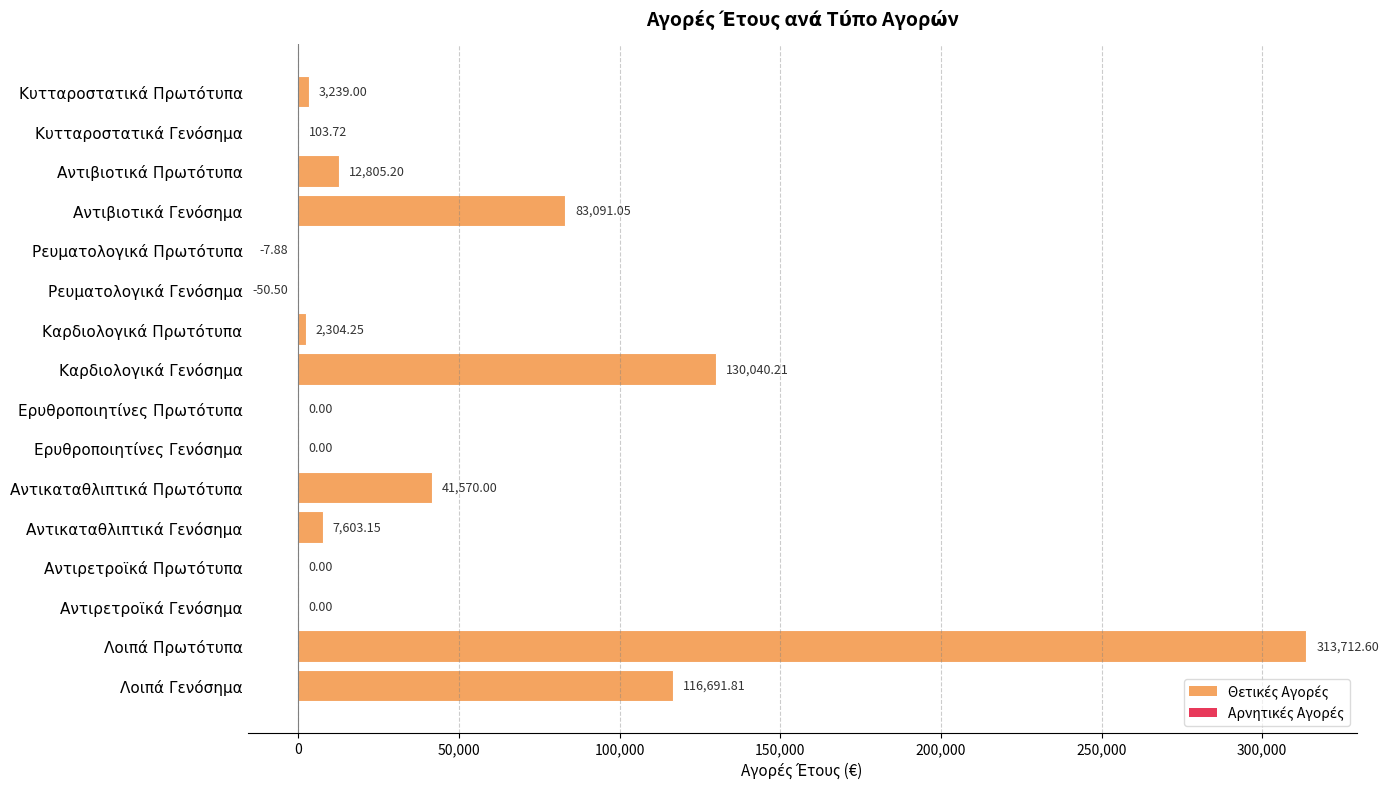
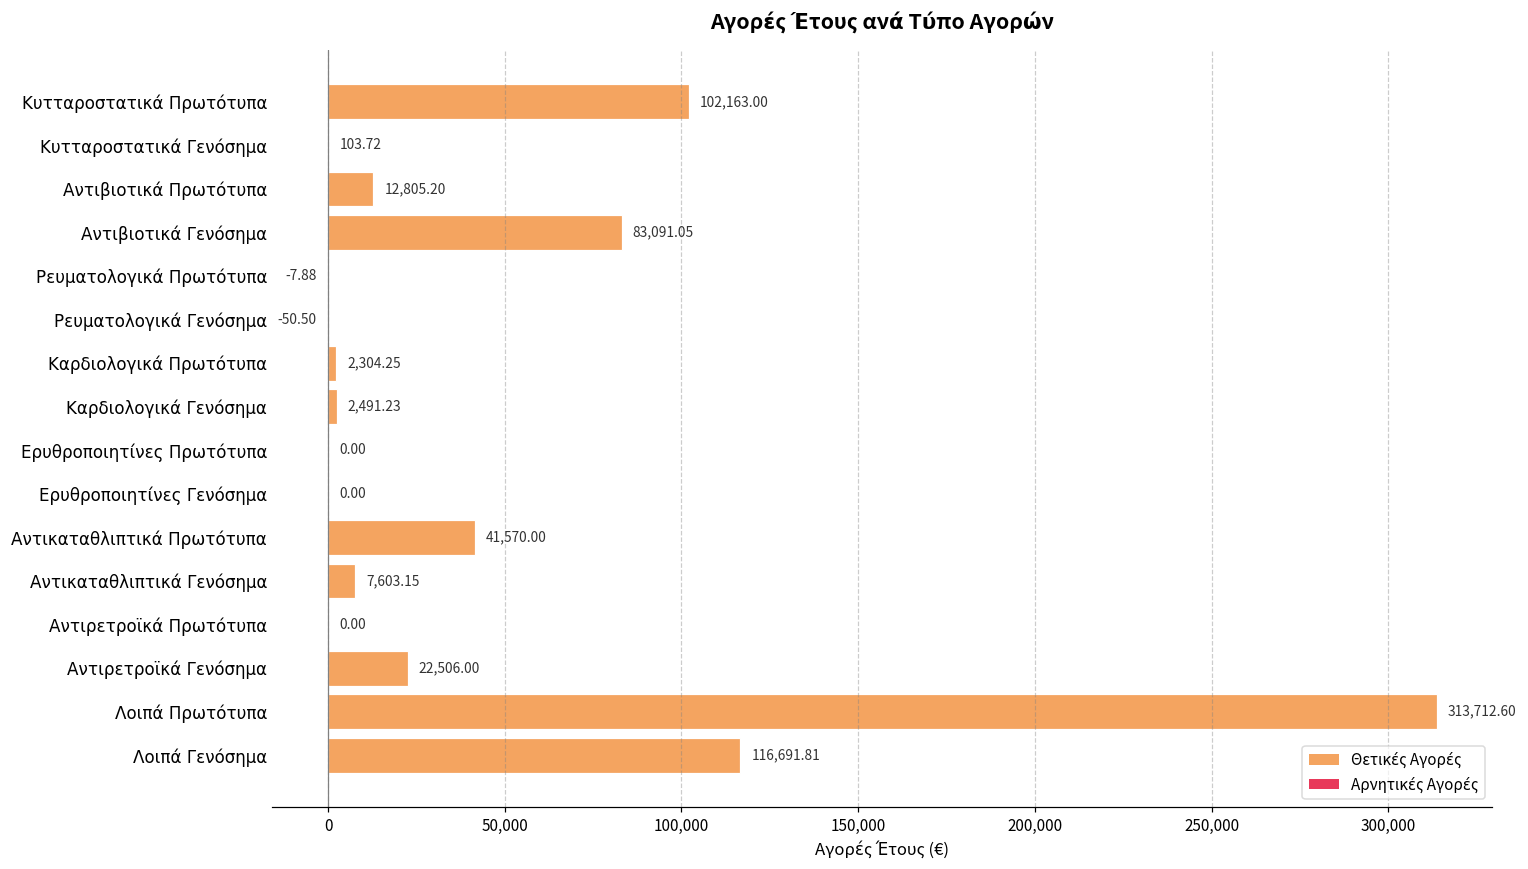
Κυτταροστατικά Πρωτότυπα: 3,239.00 -> 102,163.00
Καρδιολογικά Γενόσημα: 130,040.21 -> 2,491.23
Αντιρετροϊκά Γενόσημα: 0.00 -> 22,506.00
